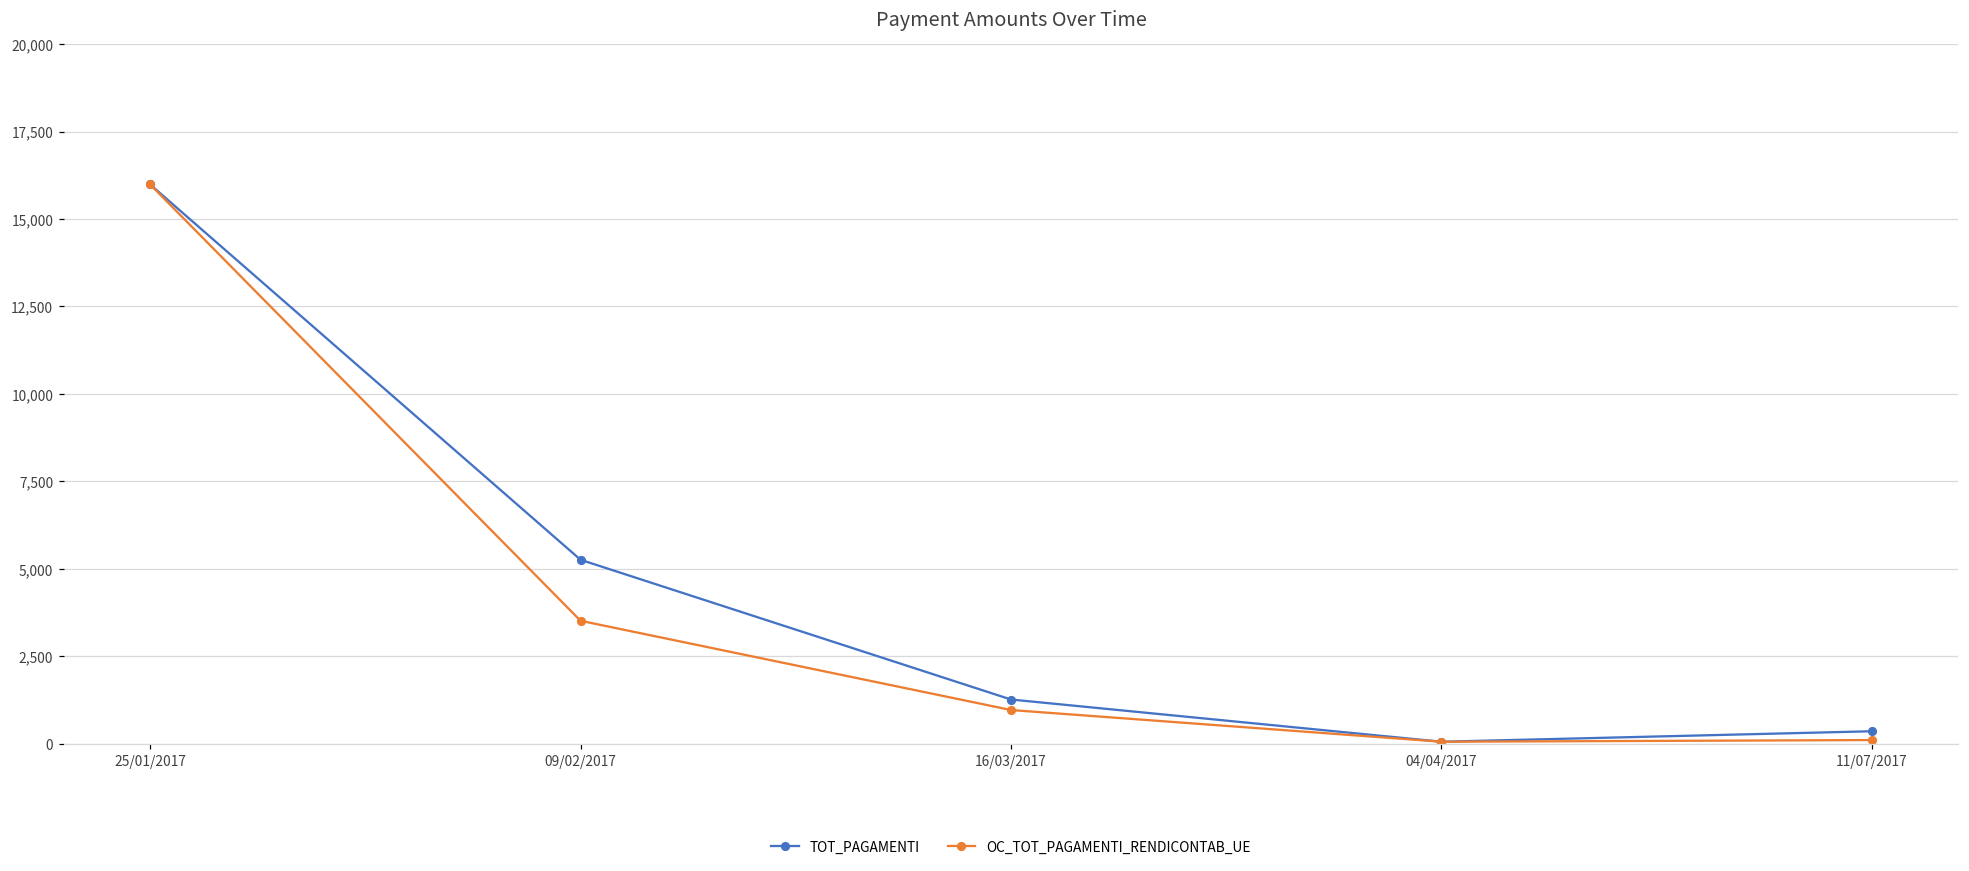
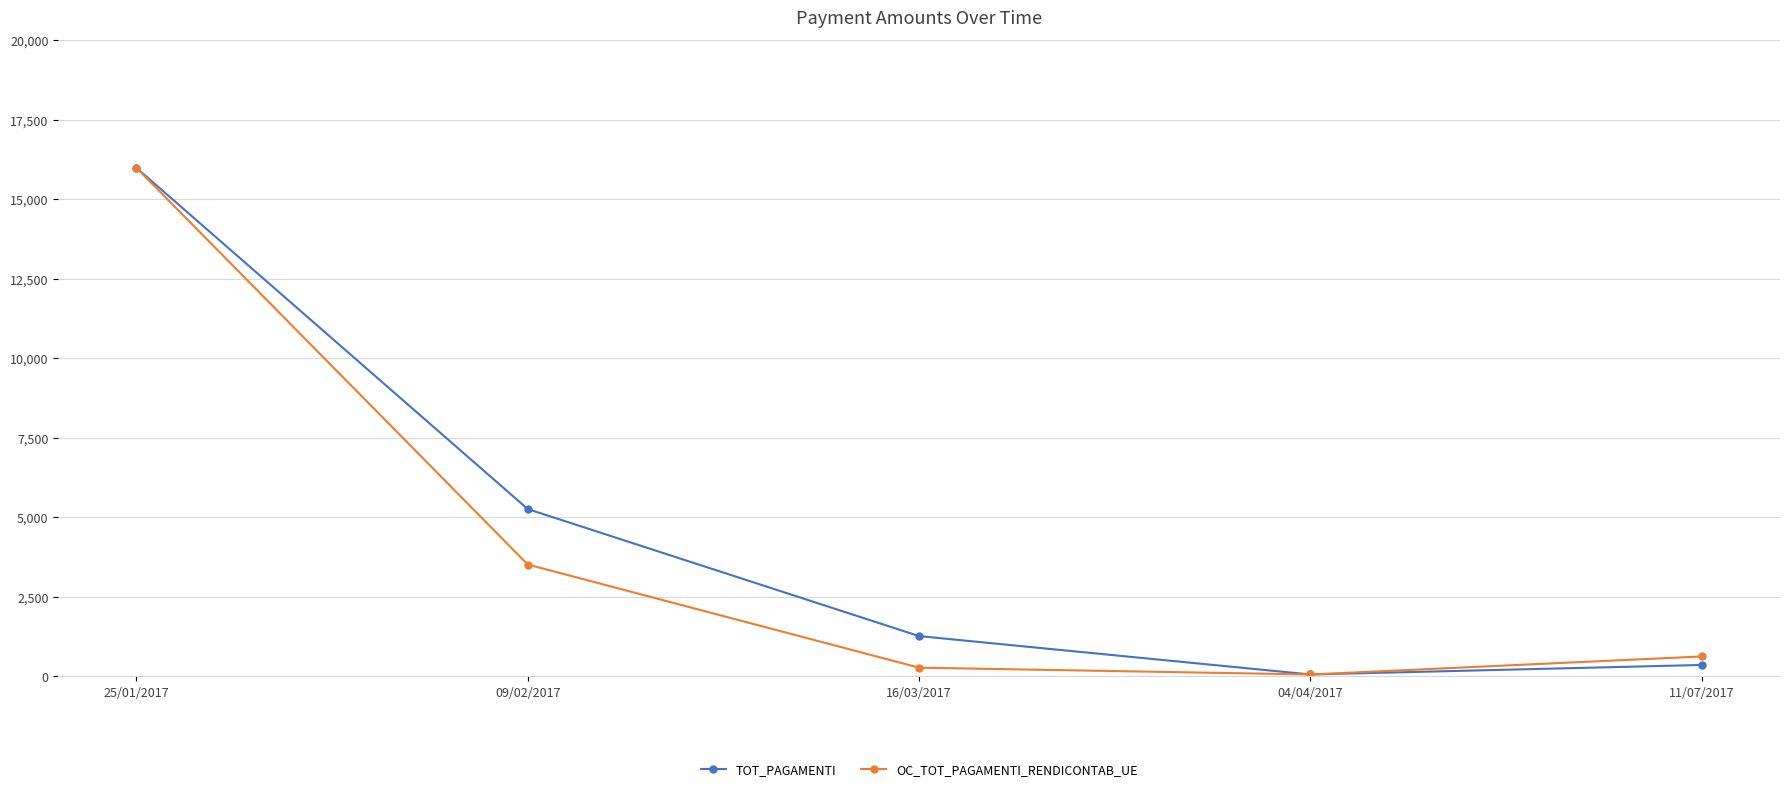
OC_TOT_PAGAMENTI_RENDICONTAB_UE, 16/03/2017: 1,000 -> 300
OC_TOT_PAGAMENTI_RENDICONTAB_UE, 11/07/2017: 100 -> 600
